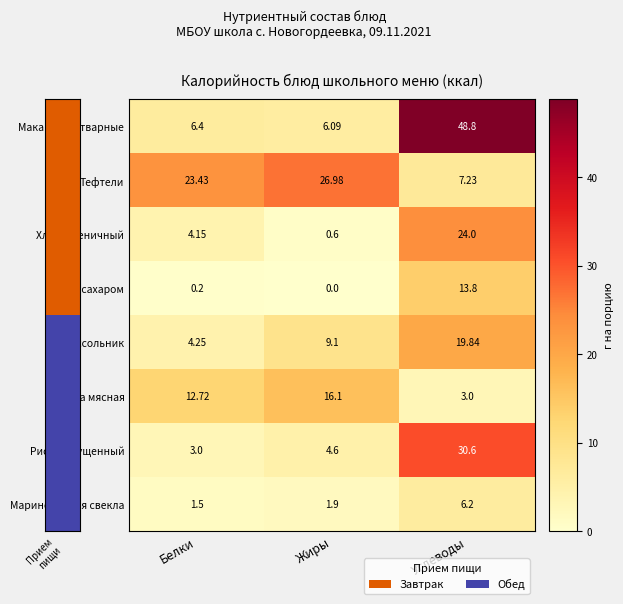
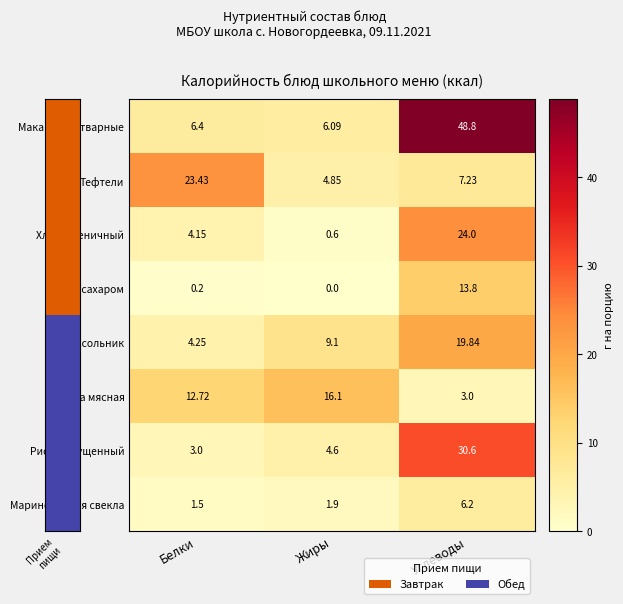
Калорийность блюд школьного меню (ккал), Тефтели, Жиры: 26.98 -> 4.85
